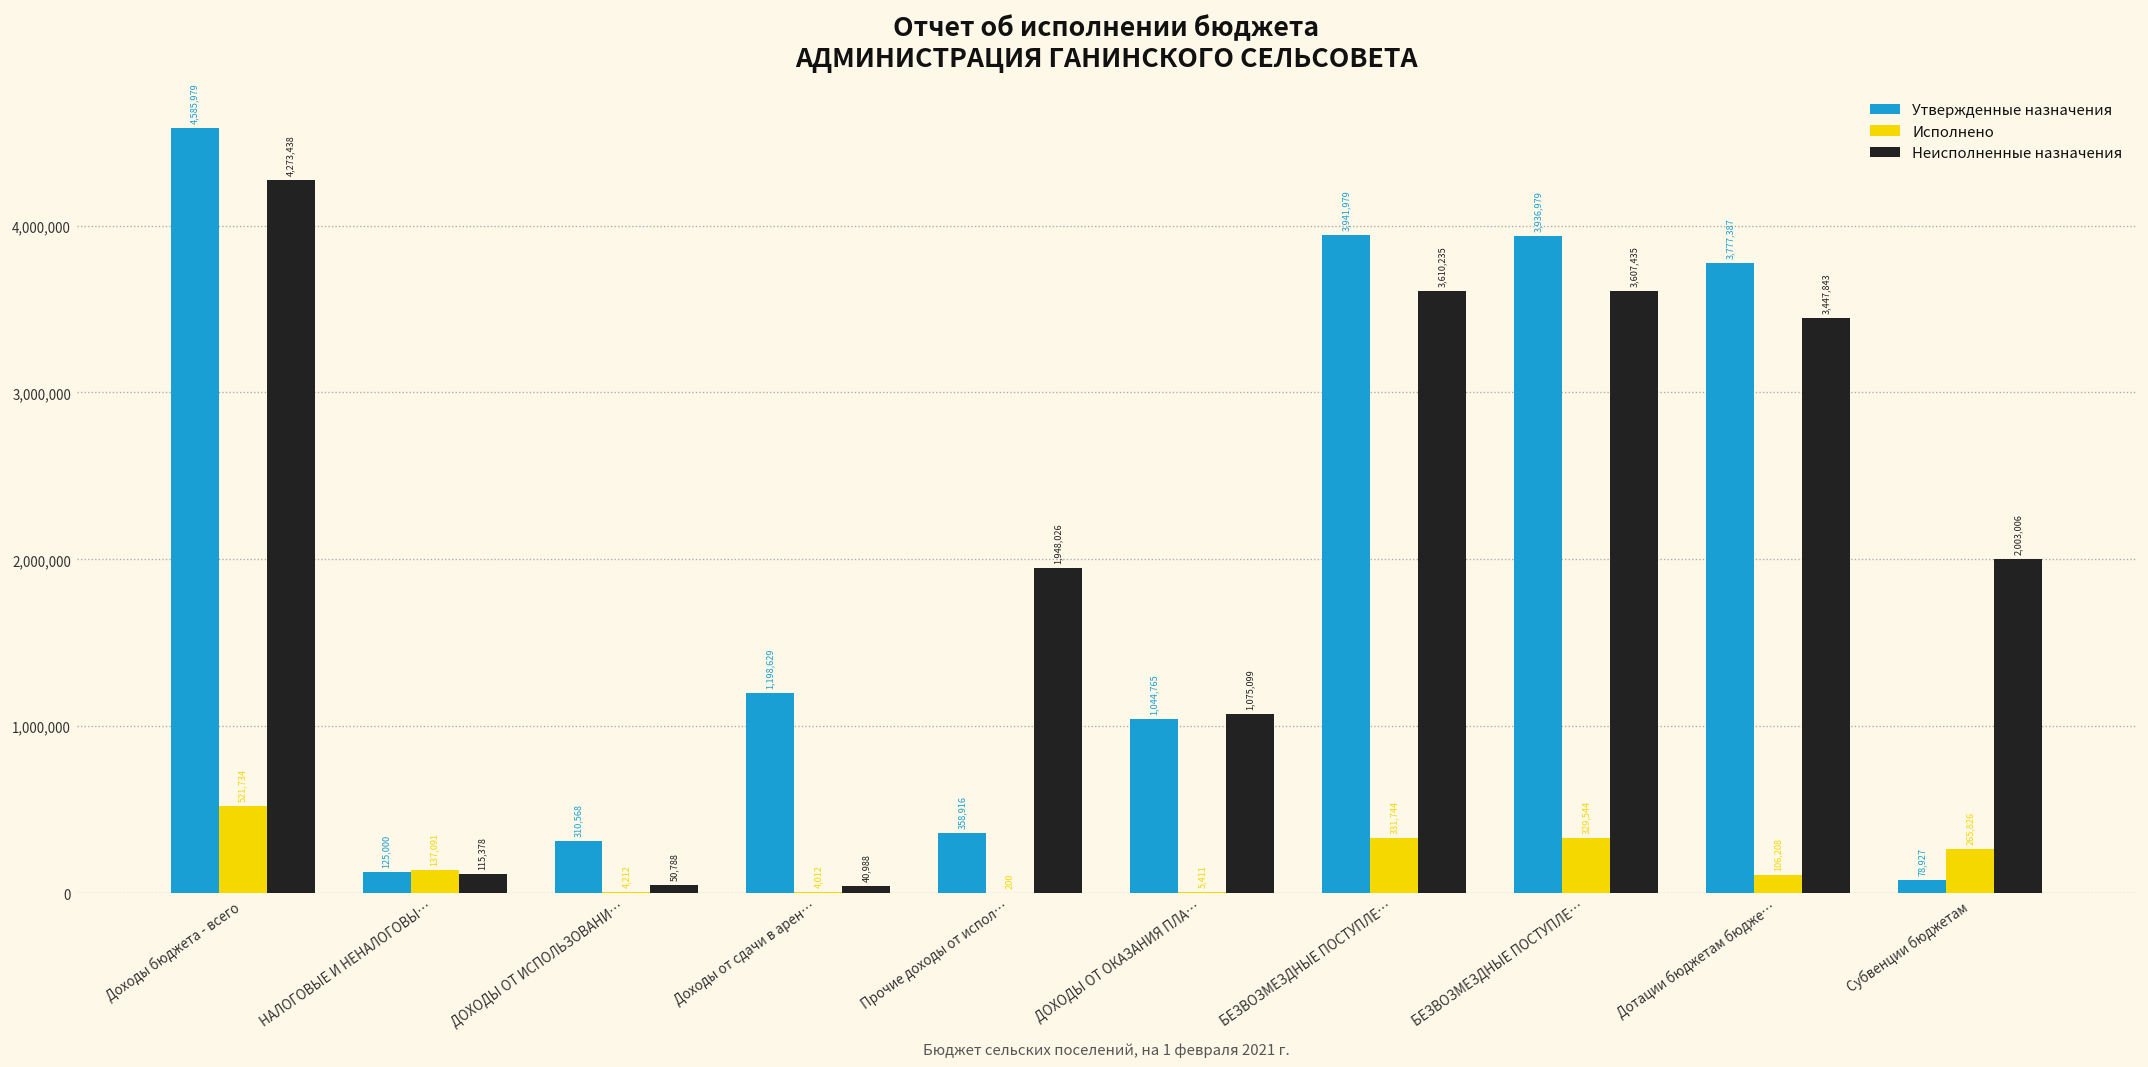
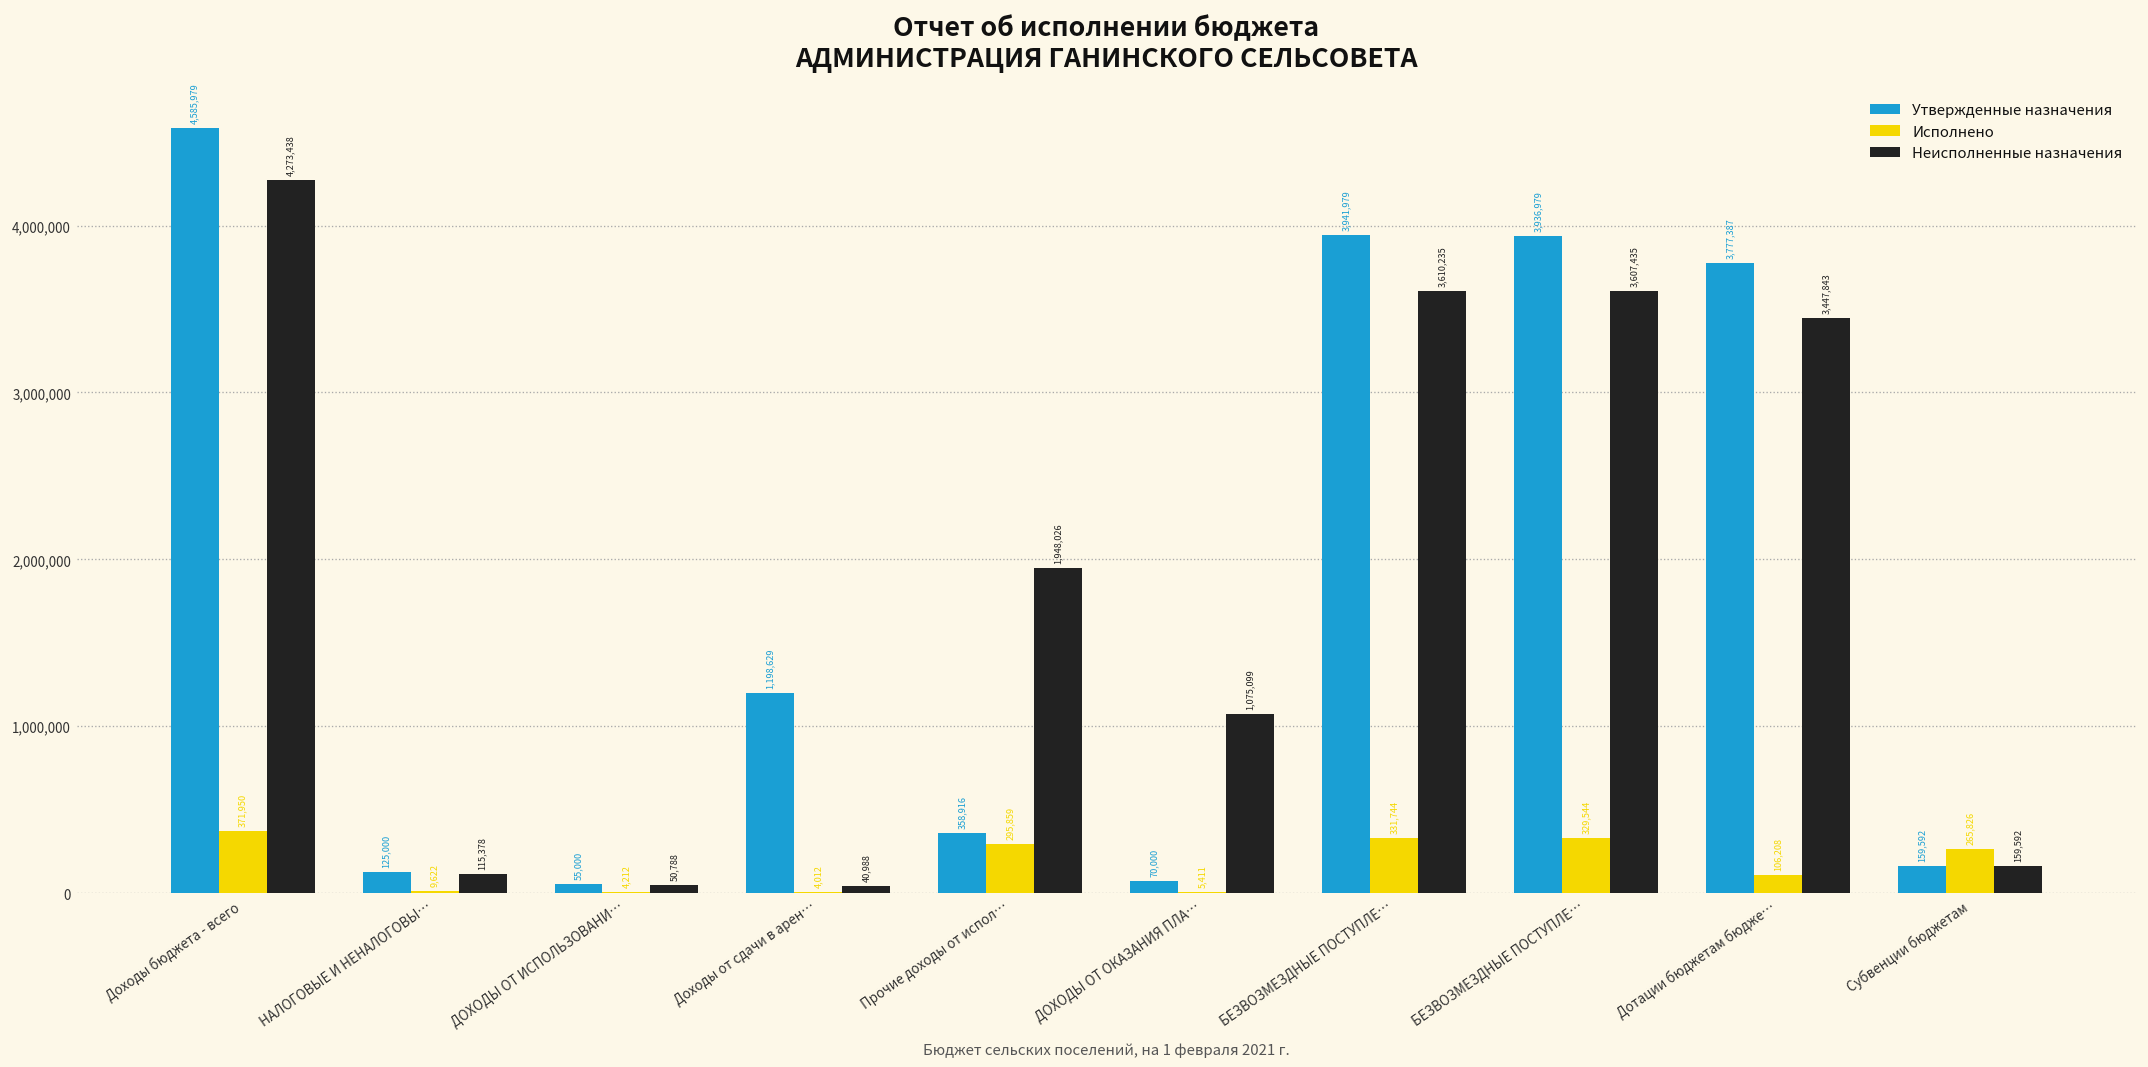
Исполнено, Доходы бюджета - всего: 521,734 -> 371,950
Исполнено, НАЛОГОВЫЕ И НЕНАЛОГОВЫ…: 137,091 -> 9,622
Утвержденные назначения, ДОХОДЫ ОТ ИСПОЛЬЗОВАНИ…: 310,568 -> 55,000
Исполнено, Прочие доходы от испол…: 200 -> 295,859
Утвержденные назначения, ДОХОДЫ ОТ ОКАЗАНИЯ ПЛА…: 1,044,765 -> 70,000
Утвержденные назначения, Субвенции бюджетам: 78,927 -> 159,592
Неисполненные назначения, Субвенции бюджетам: 2,003,006 -> 159,592
